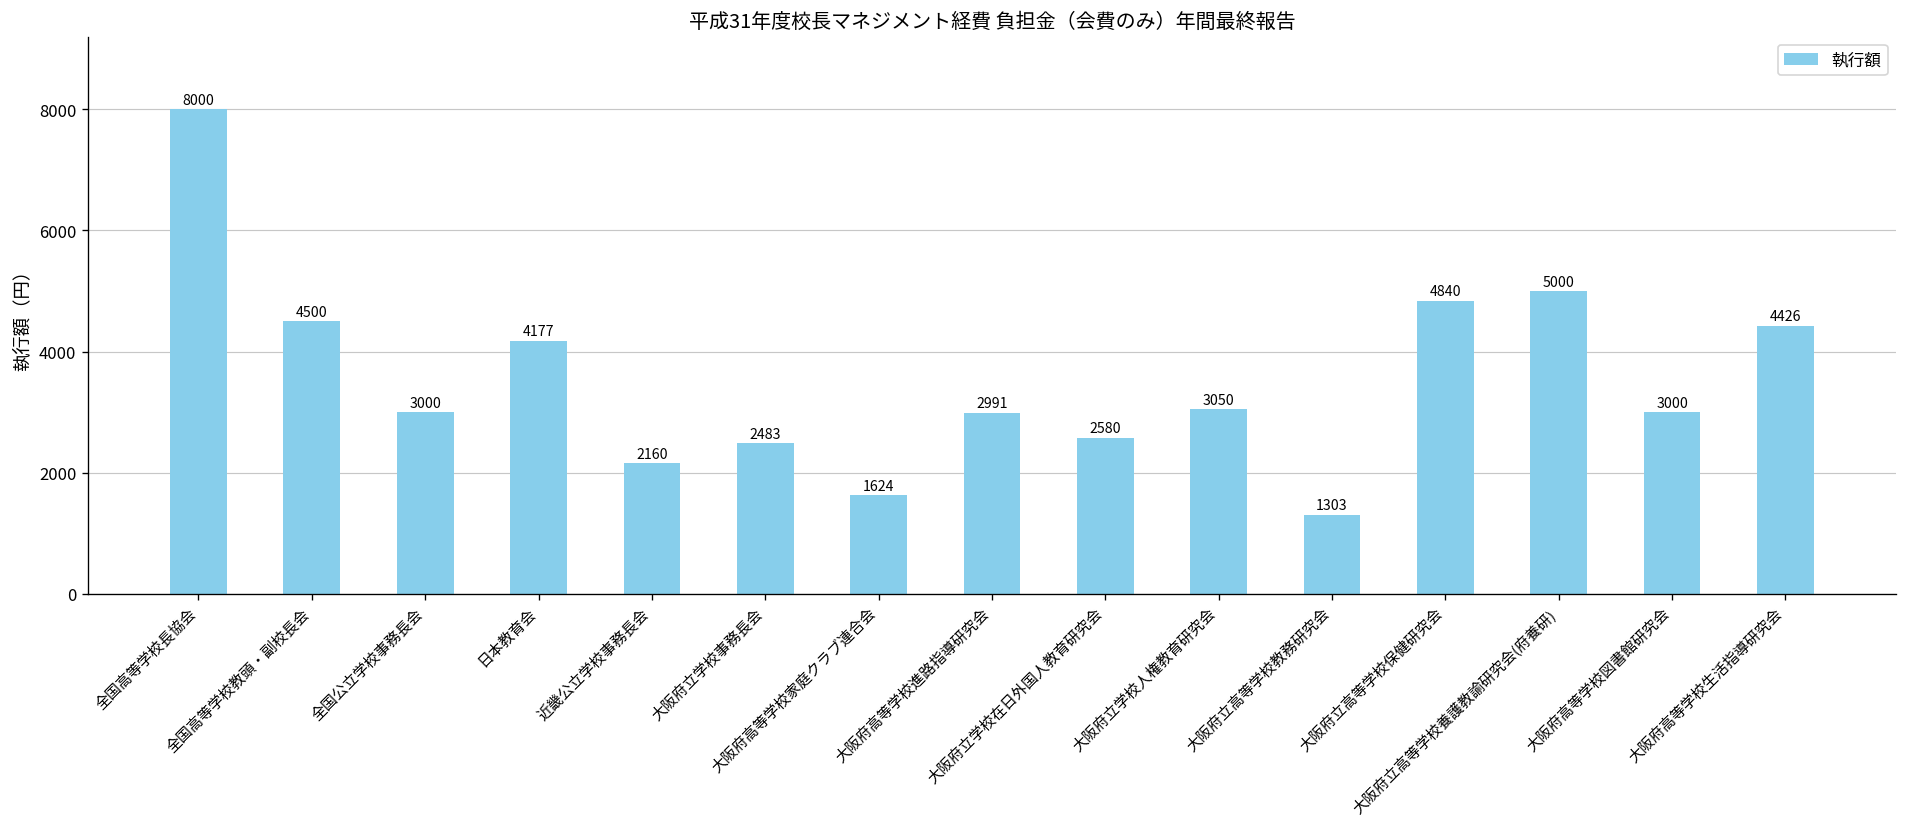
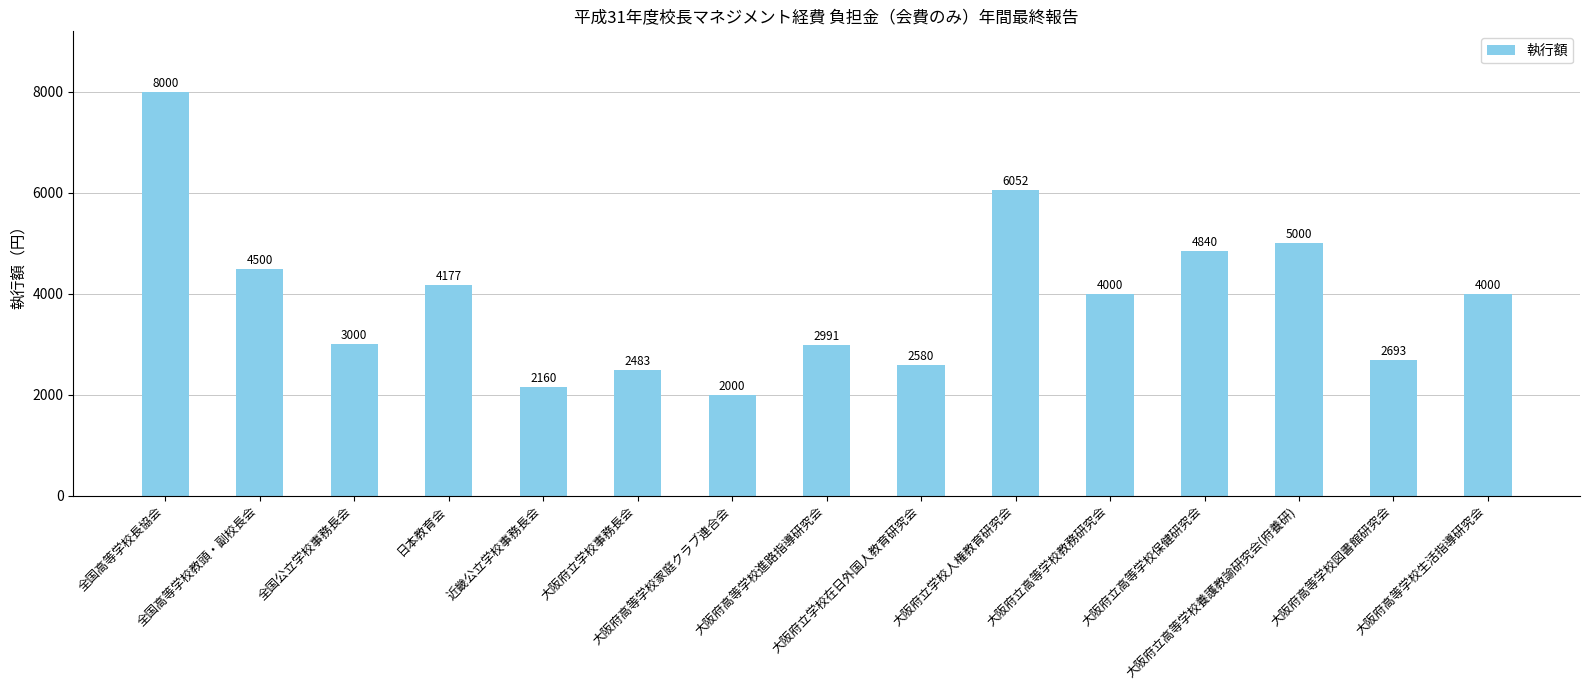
大阪府高等学校家庭クラブ連合会: 1624 -> 2000
大阪府立学校人権教育研究会: 3050 -> 6052
大阪府立高等学校教務研究会: 1303 -> 4000
大阪府高等学校図書館研究会: 3000 -> 2693
大阪府高等学校生活指導研究会: 4426 -> 4000
